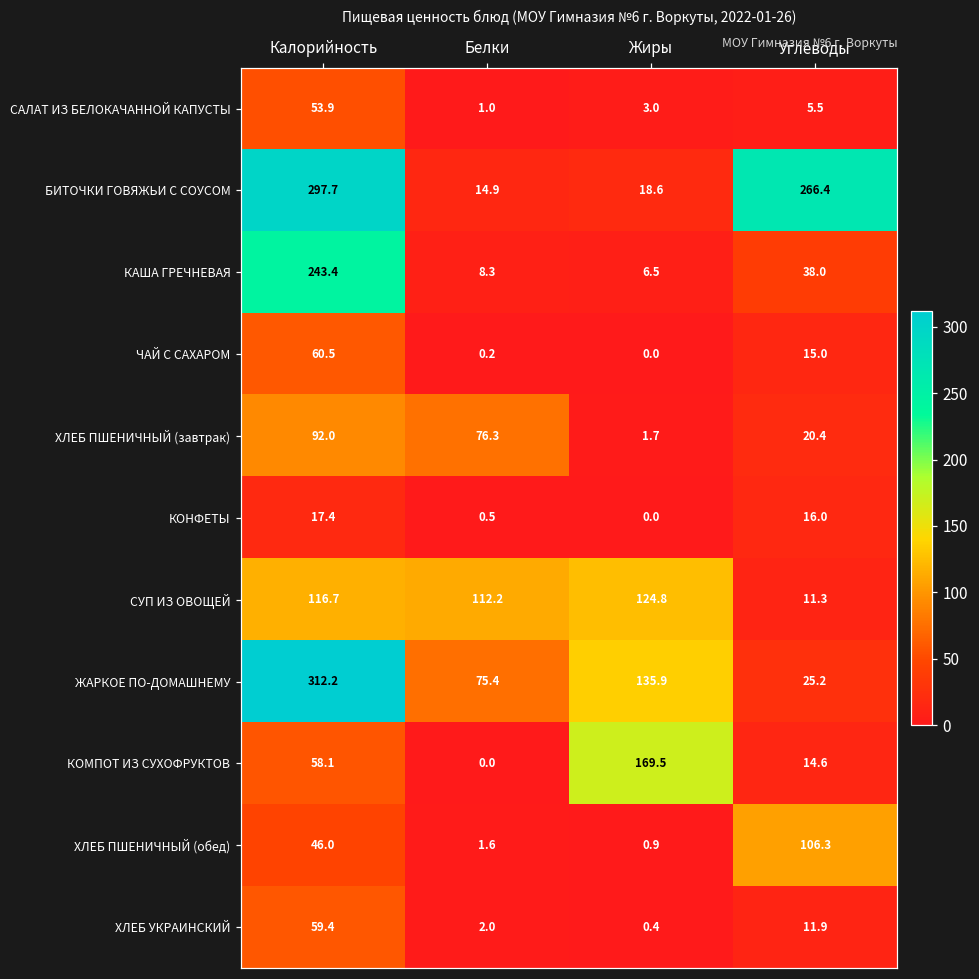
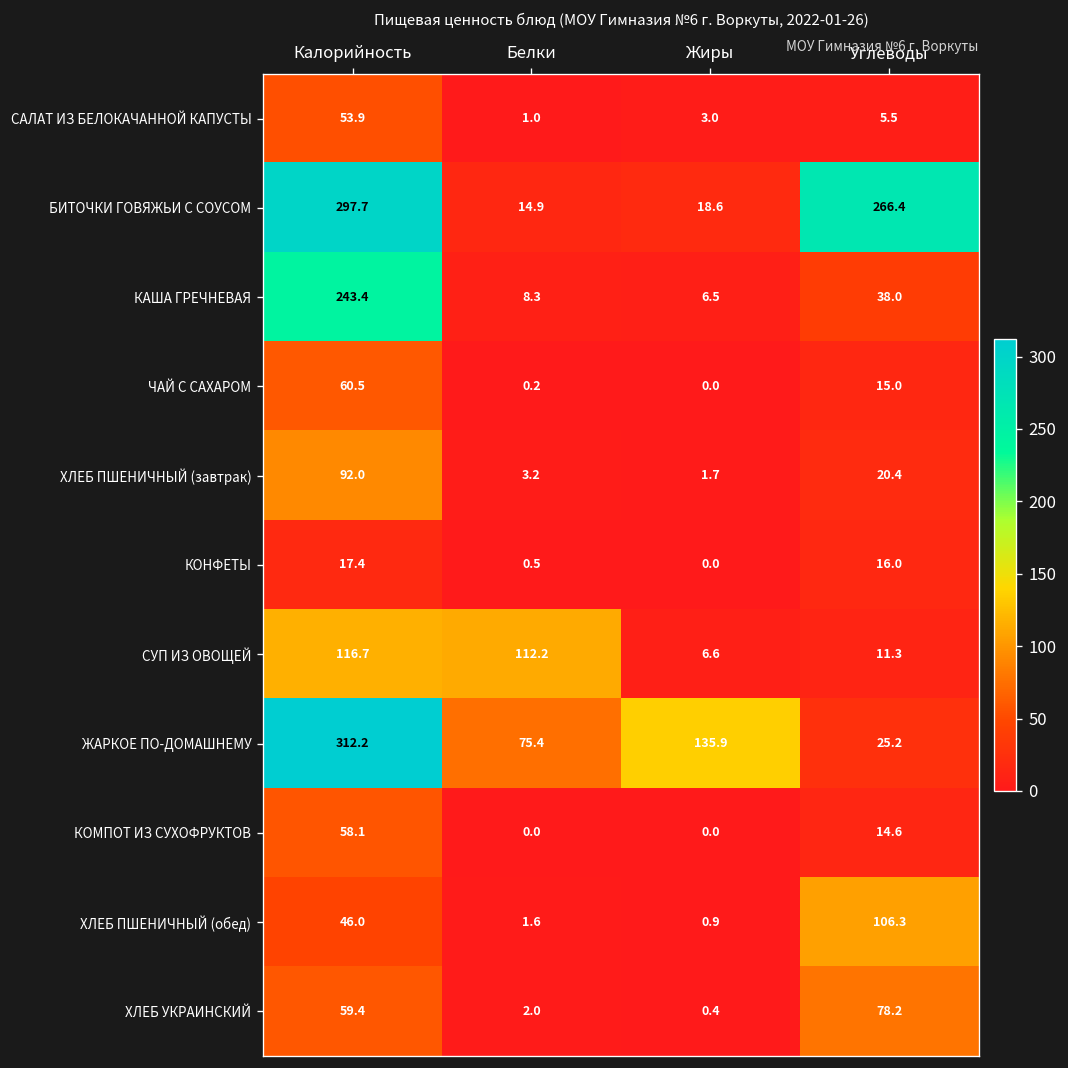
ХЛЕБ ПШЕНИЧНЫЙ (завтрак), Белки: 76.3 -> 3.2
СУП ИЗ ОВОЩЕЙ, Жиры: 124.8 -> 6.6
КОМПОТ ИЗ СУХОФРУКТОВ, Жиры: 169.5 -> 0.0
ХЛЕБ УКРАИНСКИЙ, Углеводы: 11.9 -> 78.2
